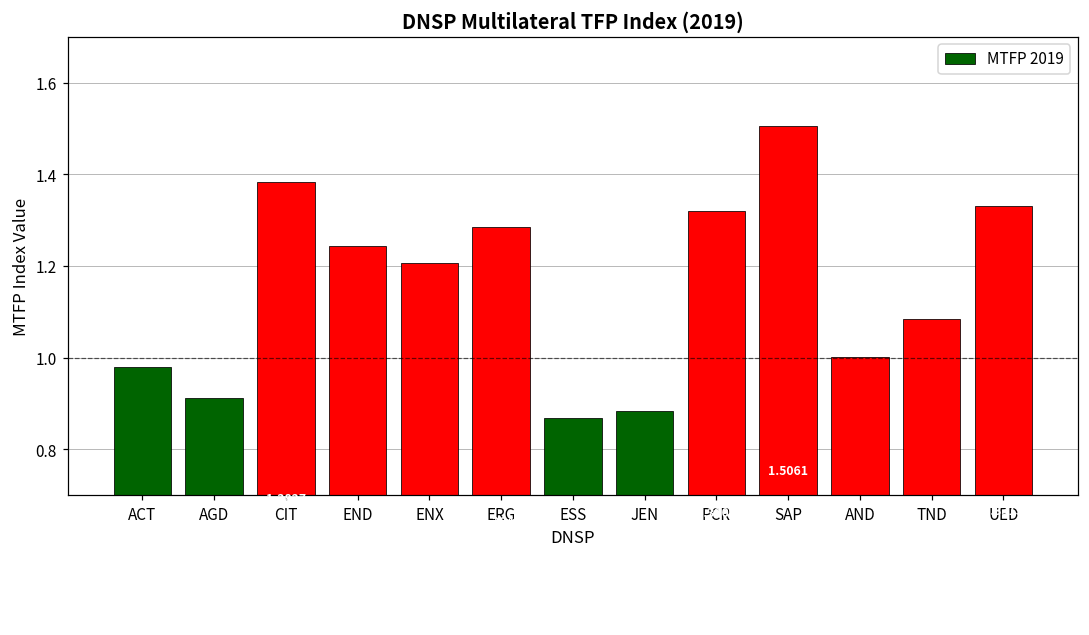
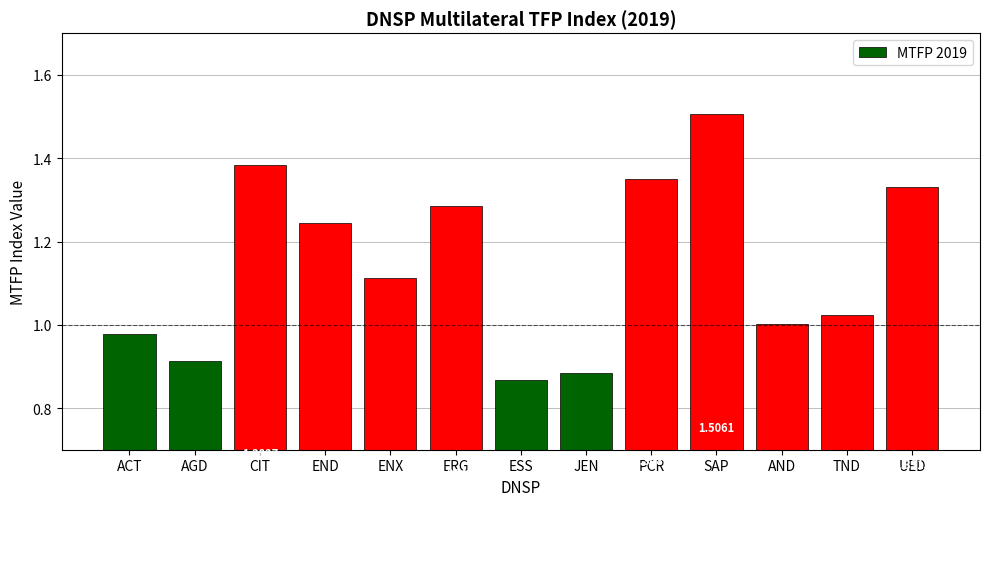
ENX: 1.21 -> 1.11
PCR: 1.32 -> 1.35
TND: 1.09 -> 1.02
